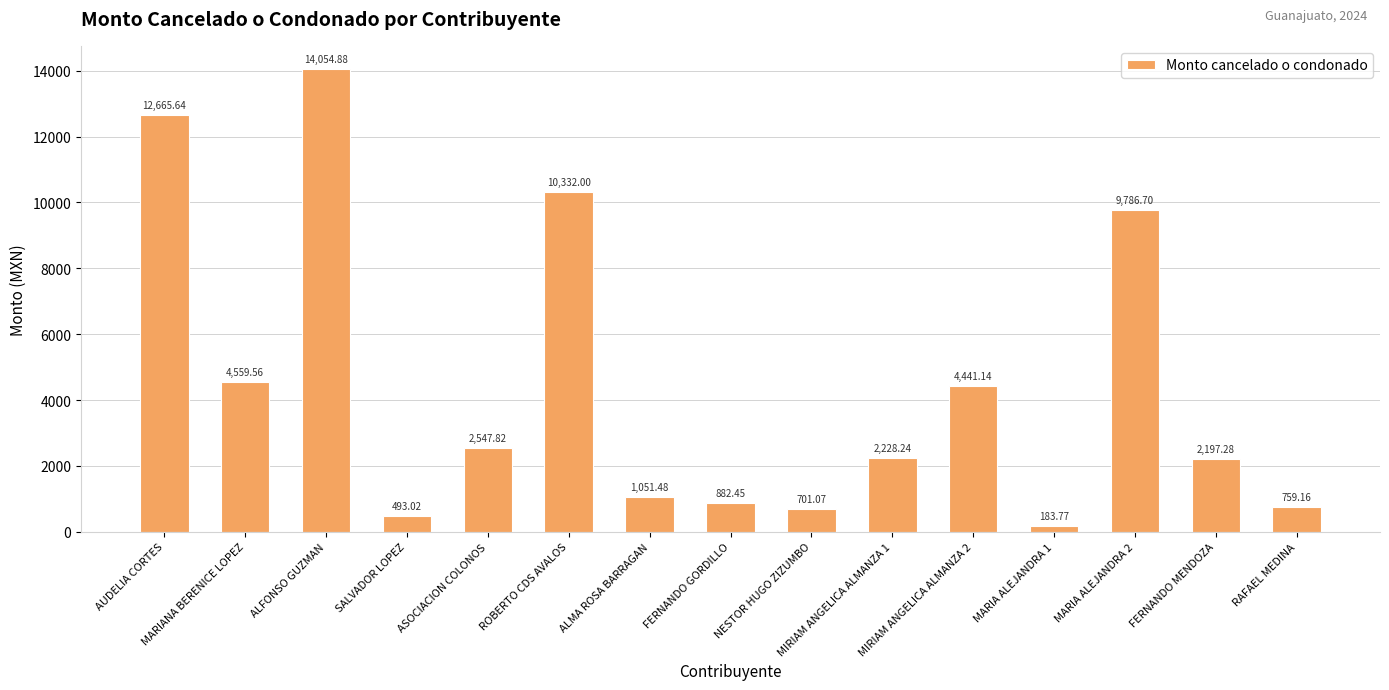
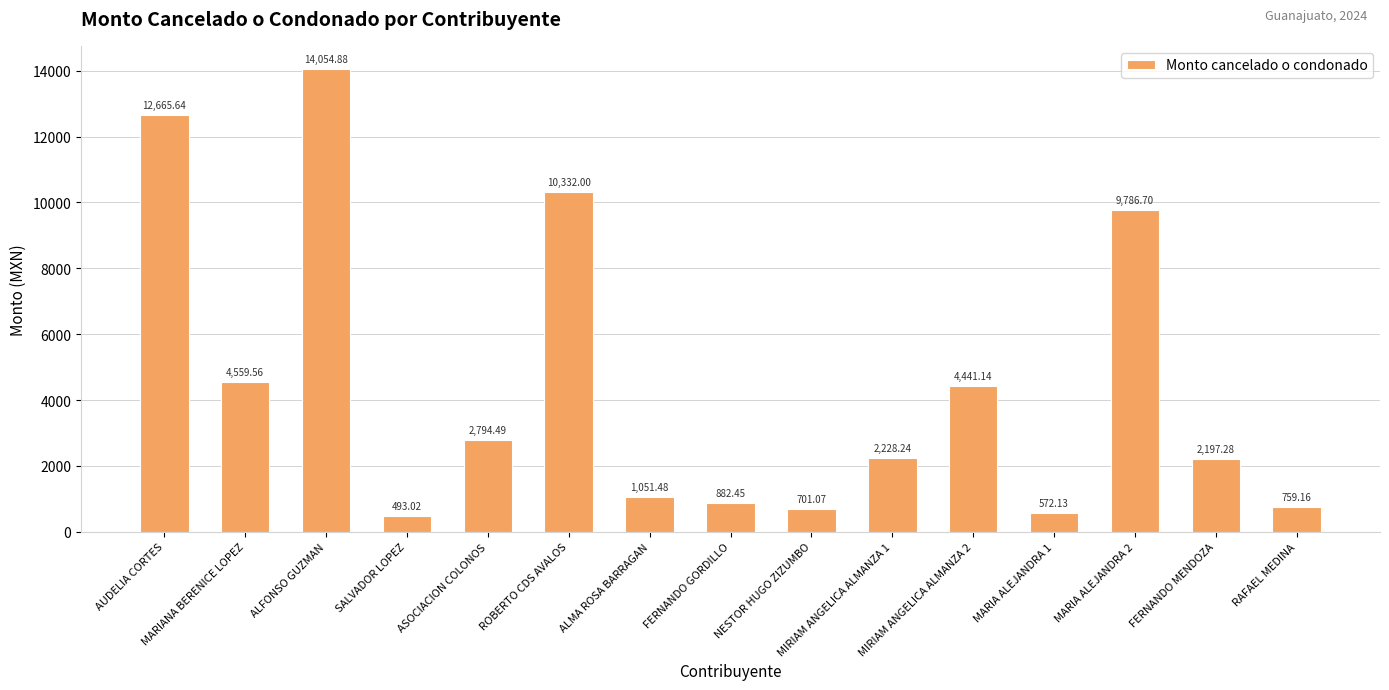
ASOCIACION COLONOS: 2,547.82 -> 2,794.49
MARIA ALEJANDRA 1: 183.77 -> 572.13
